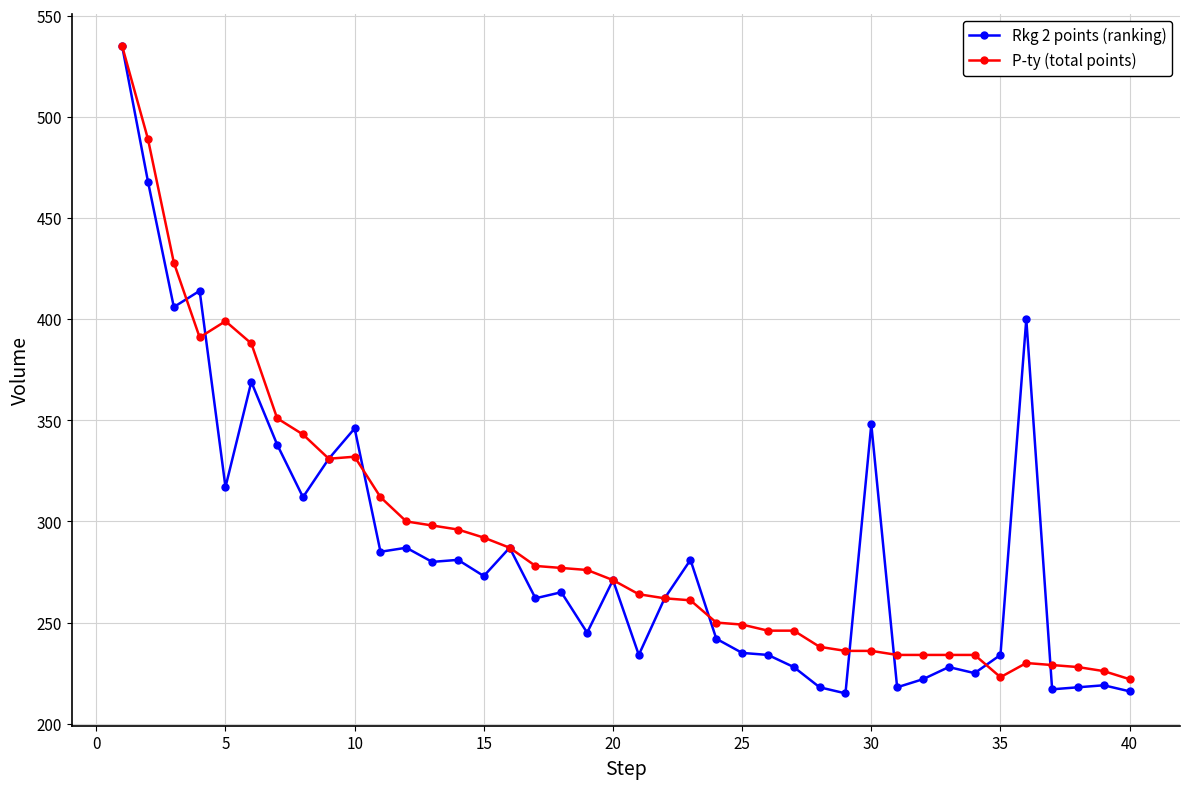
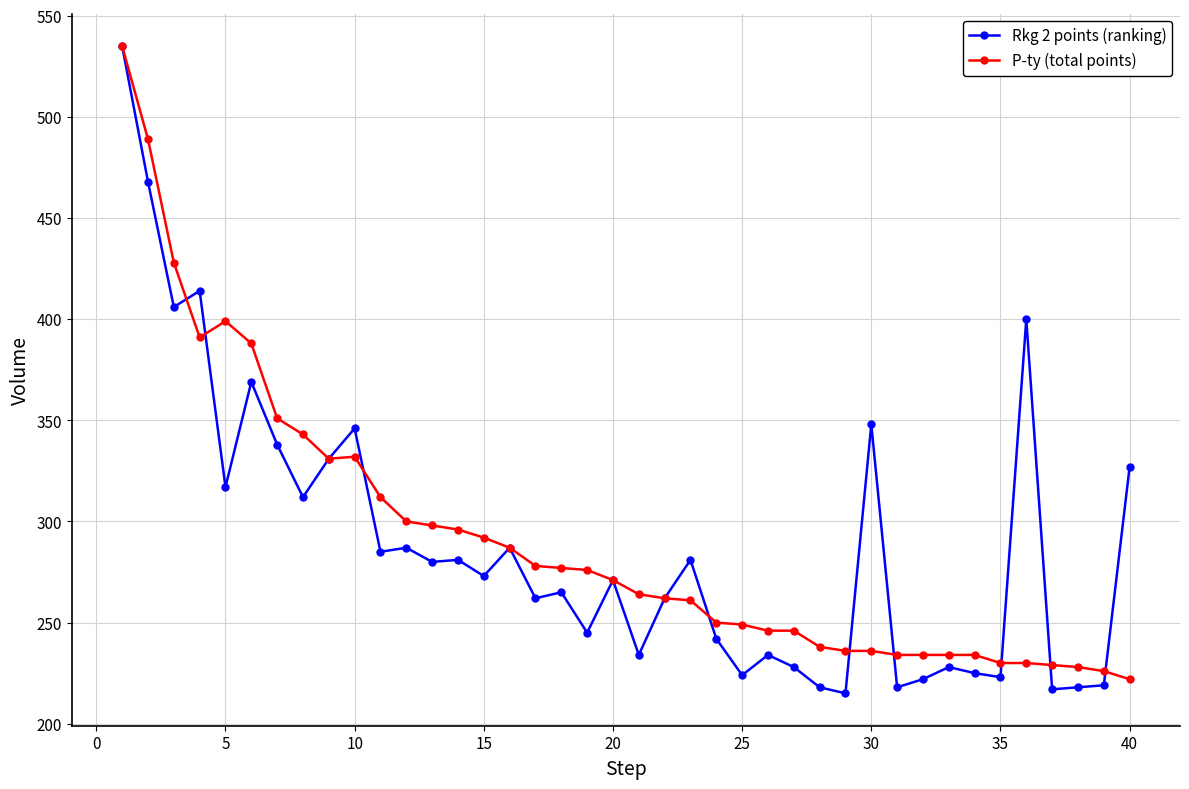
Rkg 2 points (ranking), 25: 235 -> 224
Rkg 2 points (ranking), 35: 234 -> 223
P-ty (total points), 35: 223 -> 230
Rkg 2 points (ranking), 40: 216 -> 327
